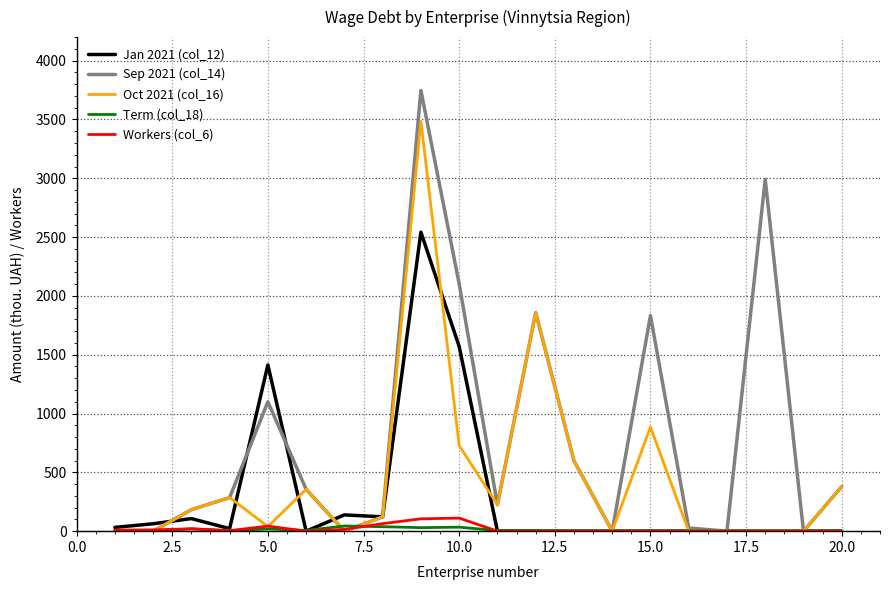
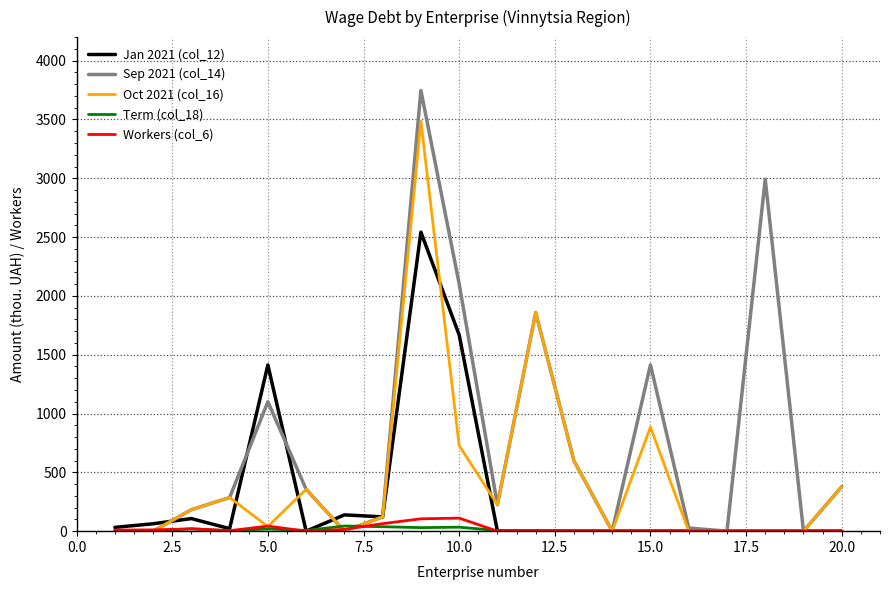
Jan 2021 (col_12), 10.0: 1570 -> 1670
Sep 2021 (col_14), 15.0: 1830 -> 1410
